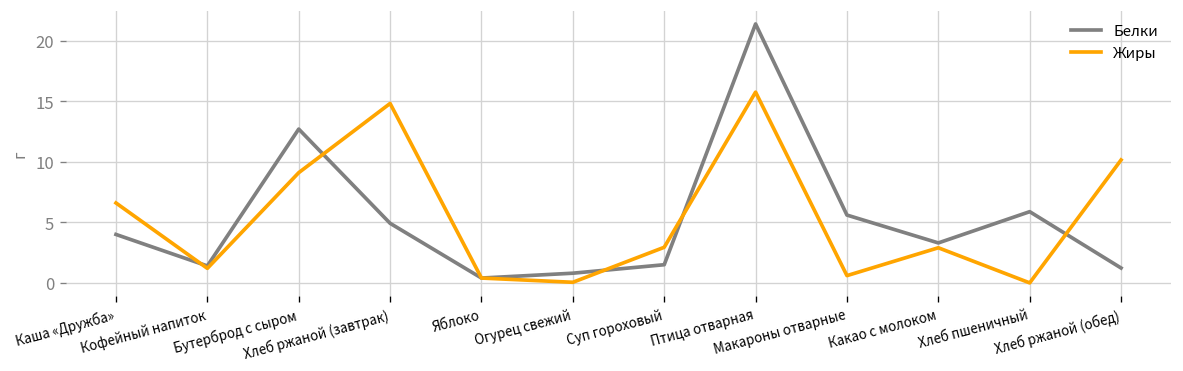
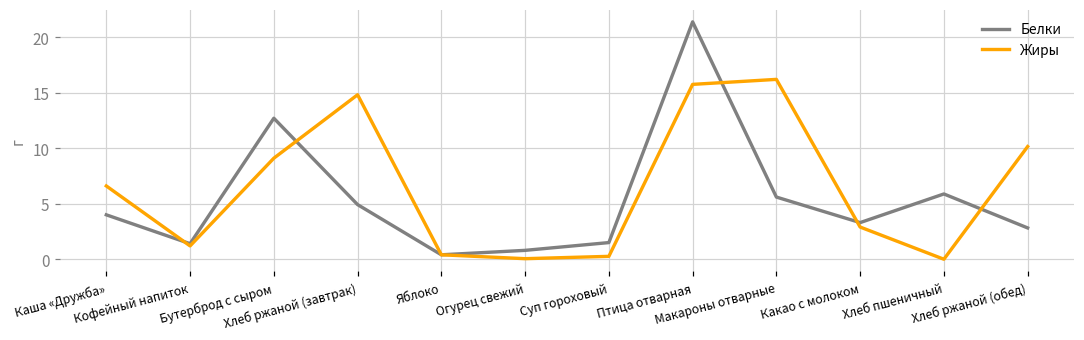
Жиры, Суп гороховый: 2.9 -> 0.3
Жиры, Макароны отварные: 0.6 -> 16.2
Белки, Хлеб ржаной (обед): 1.2 -> 2.8
